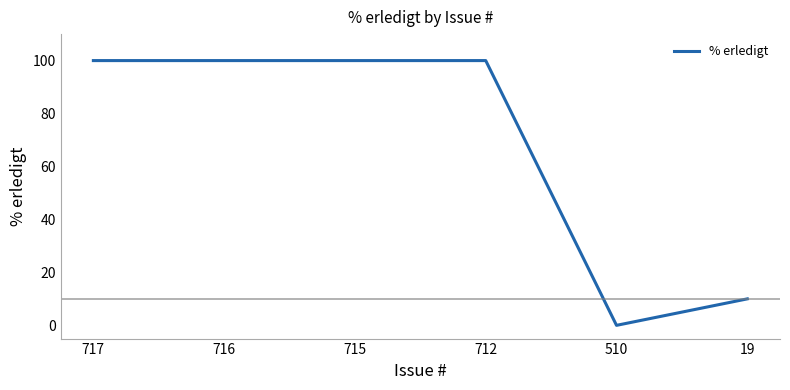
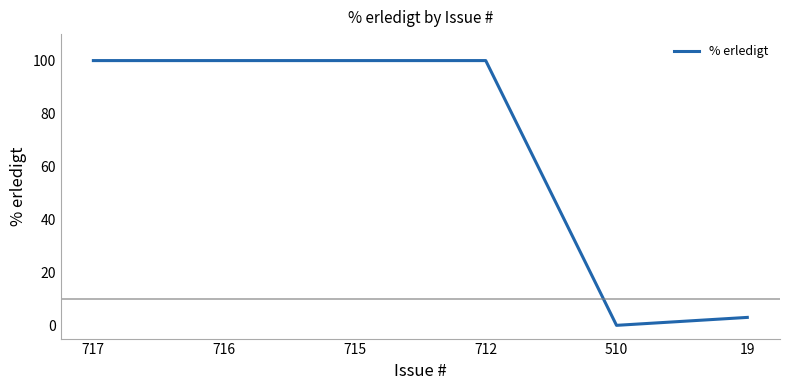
19: 10 -> 3
